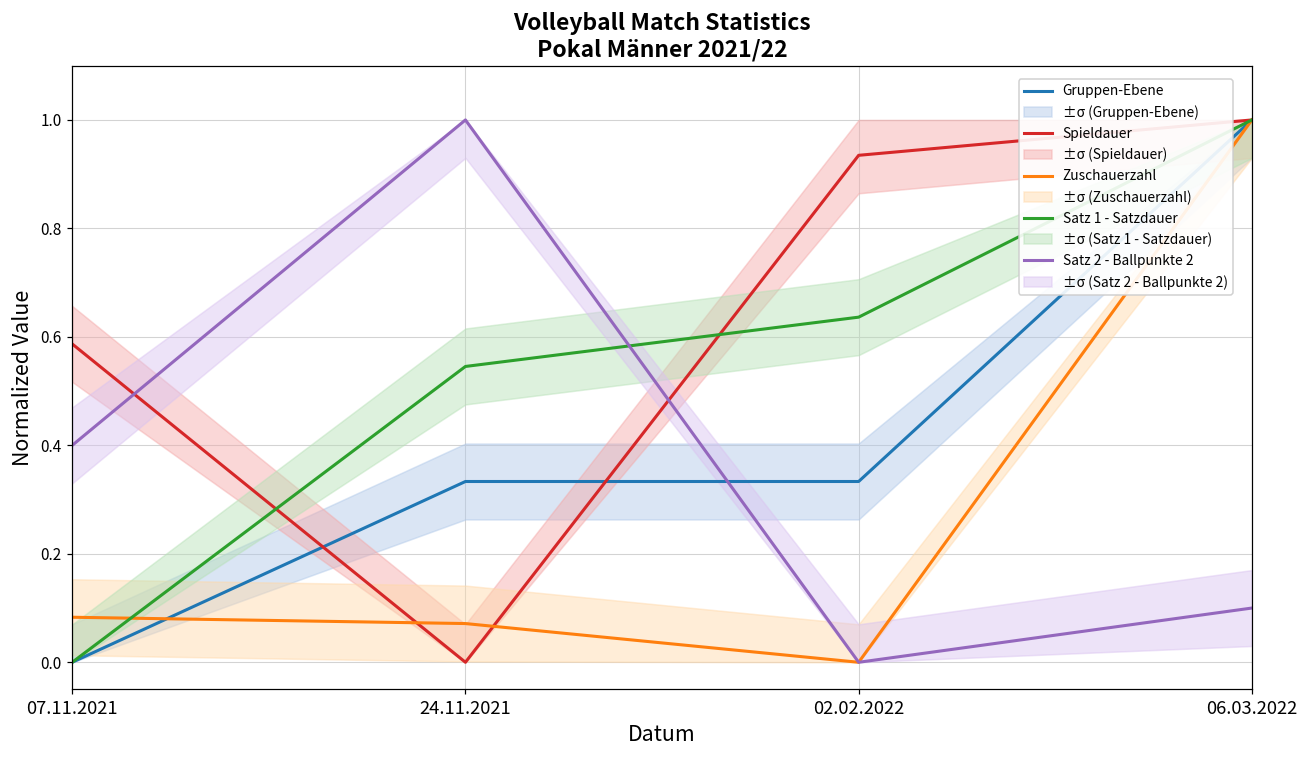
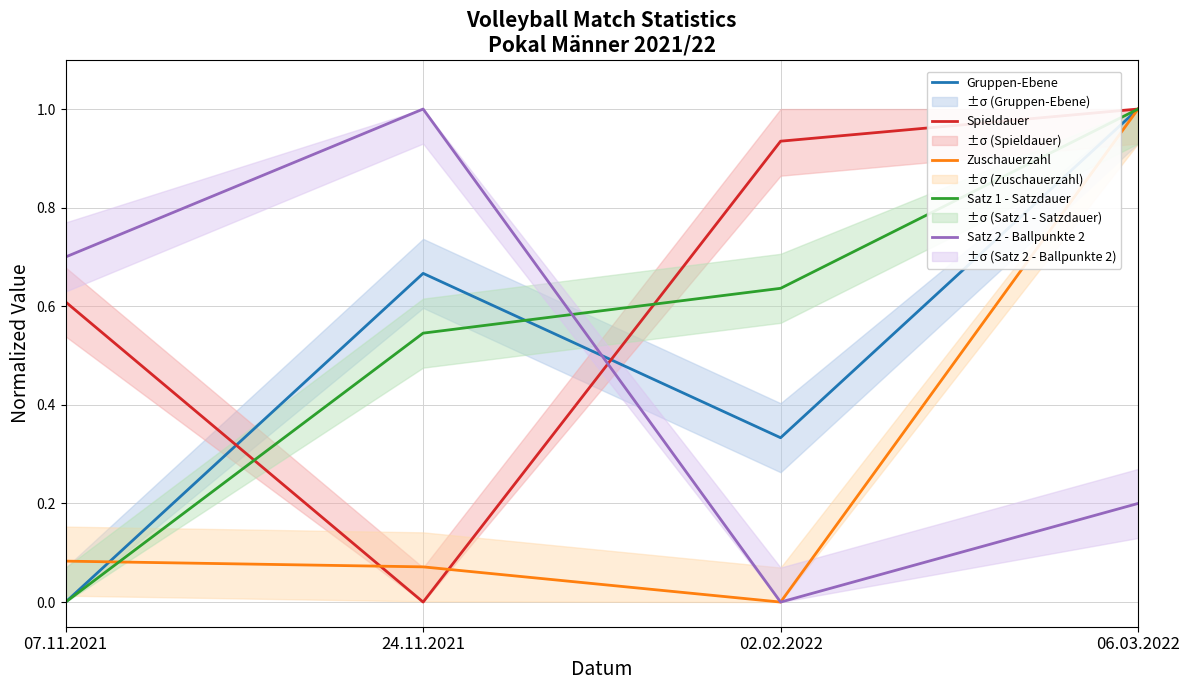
Spieldauer, 07.11.2021: 0.59 -> 0.61
Satz 2 - Ballpunkte 2, 07.11.2021: 0.40 -> 0.70
Gruppen-Ebene, 24.11.2021: 0.33 -> 0.67
Satz 2 - Ballpunkte 2, 06.03.2022: 0.10 -> 0.20
